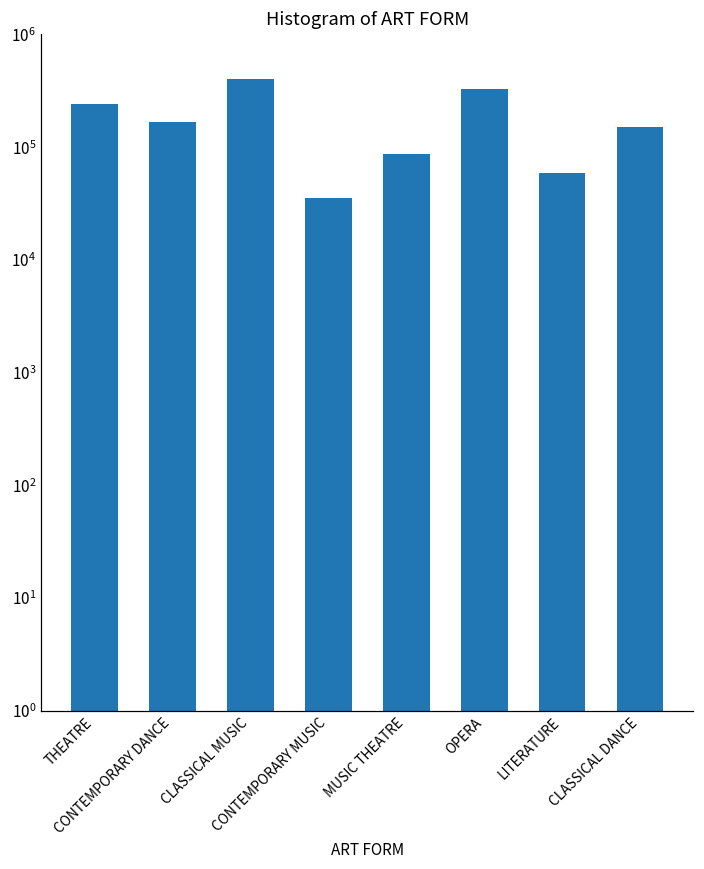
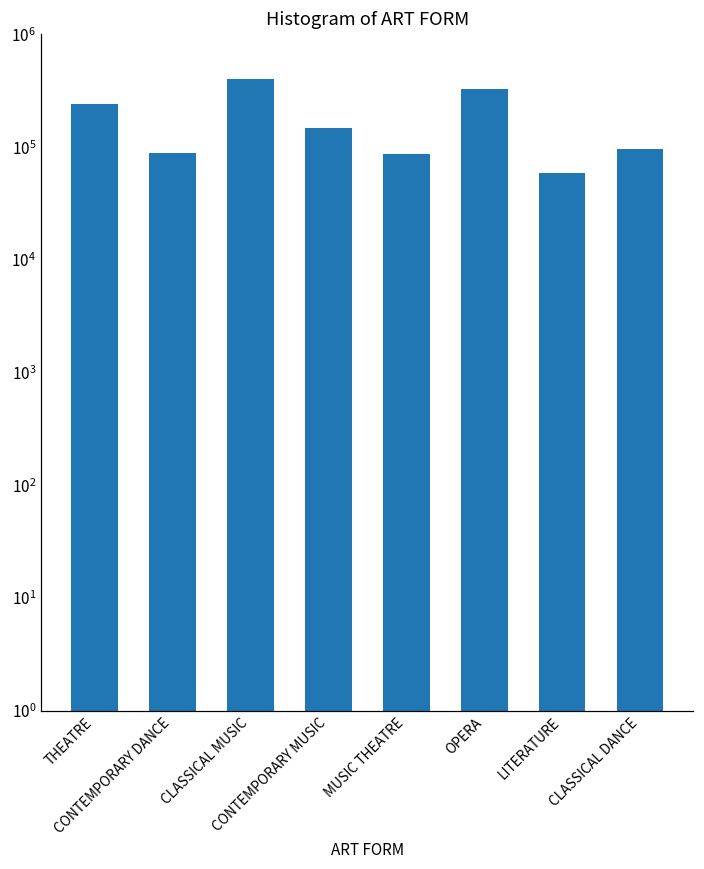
CONTEMPORARY DANCE: 170000 -> 90000
CONTEMPORARY MUSIC: 36000 -> 150000
CLASSICAL DANCE: 150000 -> 100000
